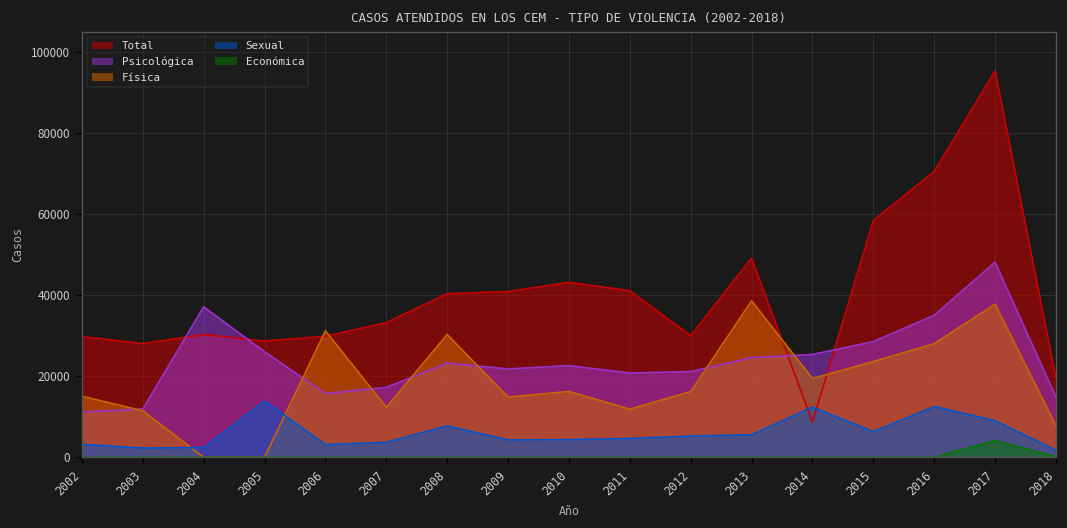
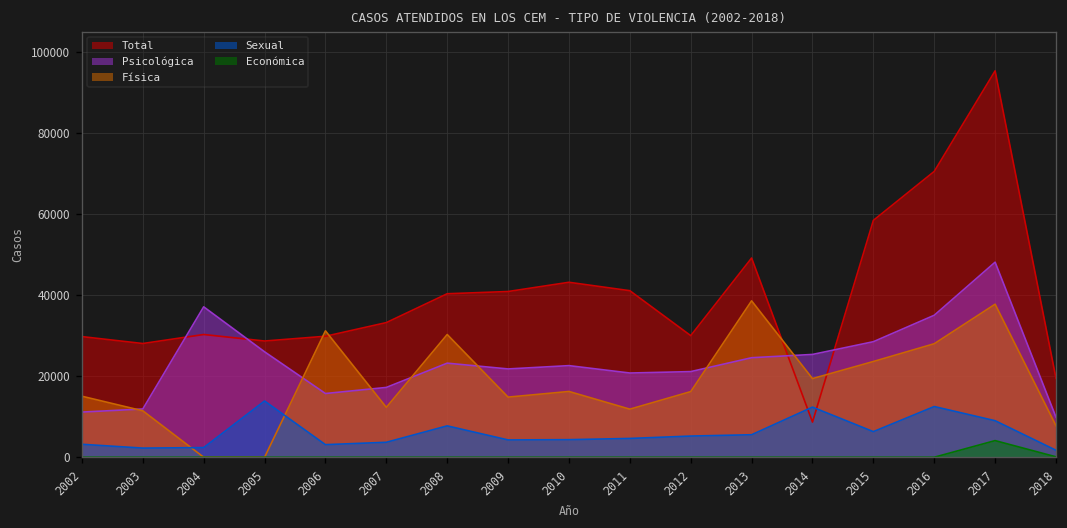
Psicológica, 2018: 15000 -> 10000
